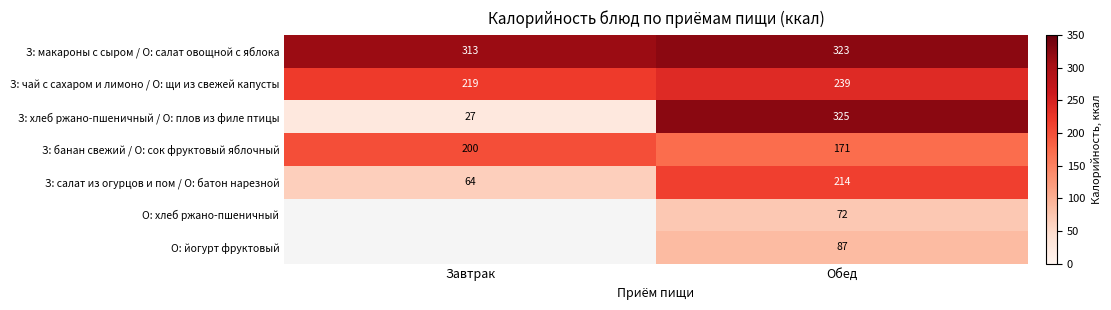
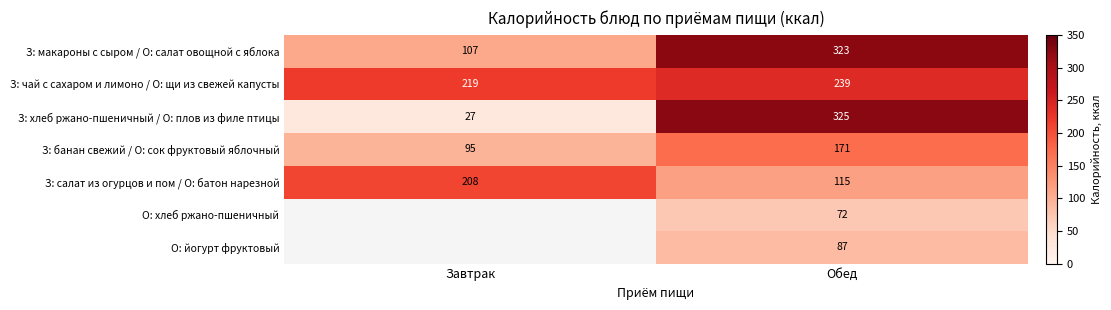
З: макароны с сыром / О: салат овощной с яблока, Завтрак: 313 -> 107
З: банан свежий / О: сок фруктовый яблочный, Завтрак: 200 -> 95
З: салат из огурцов и пом / О: батон нарезной, Завтрак: 64 -> 208
З: салат из огурцов и пом / О: батон нарезной, Обед: 214 -> 115
